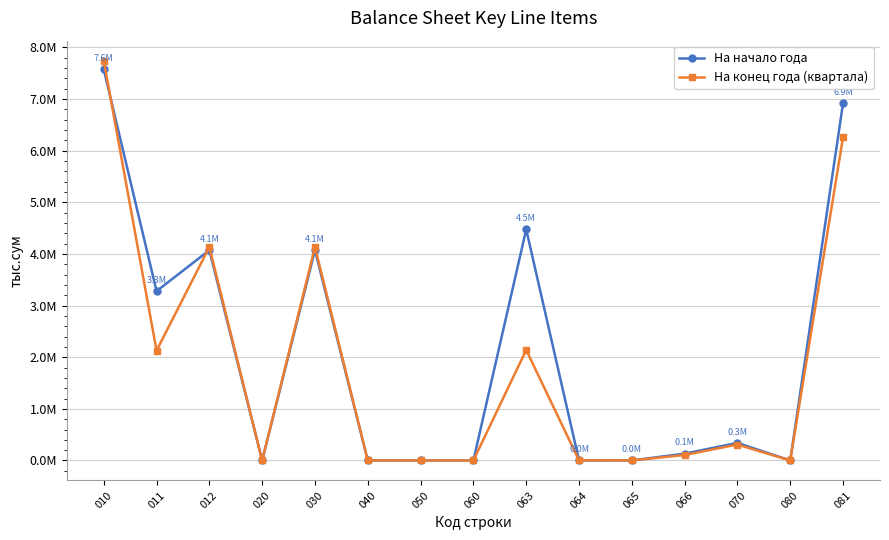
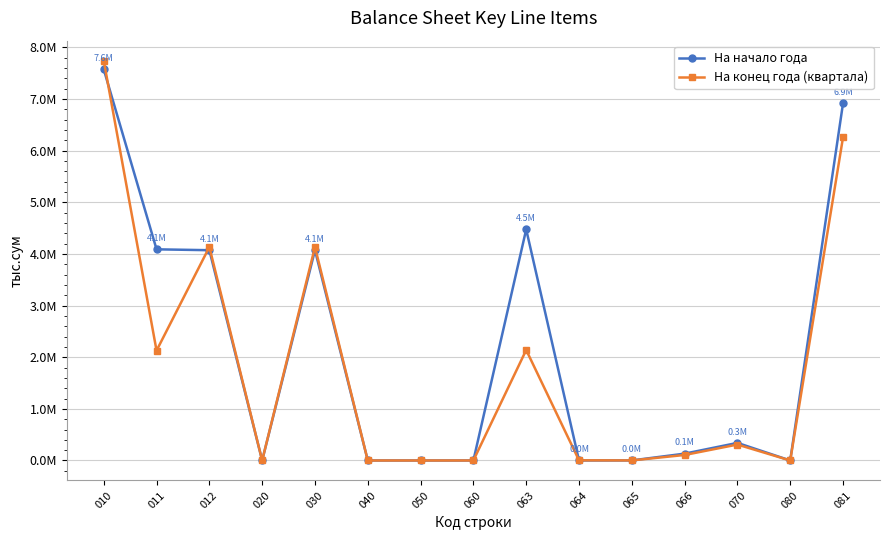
На начало года, 011: 3.3M -> 4.1M
